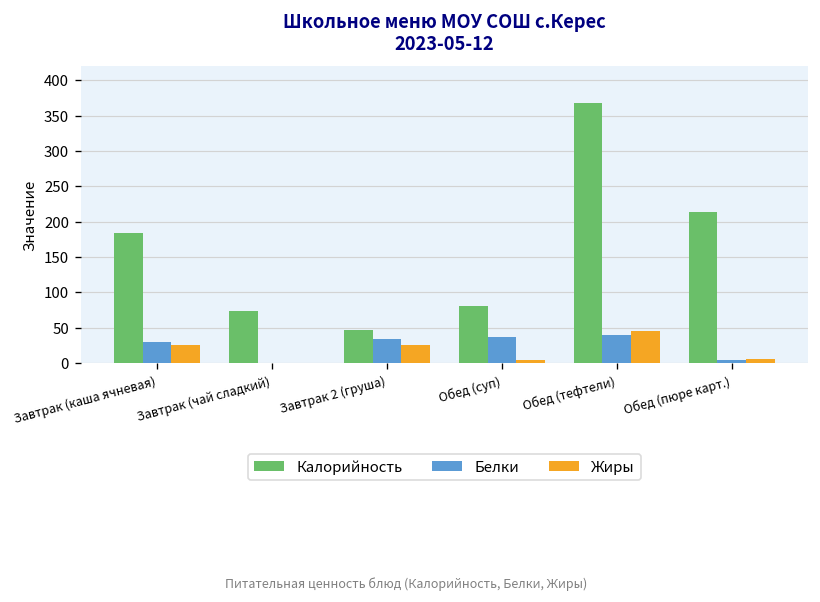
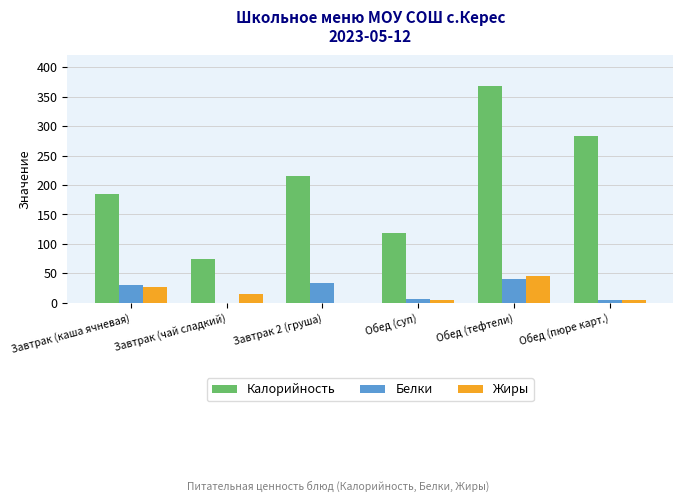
Жиры, Завтрак (чай сладкий): 0 -> 20
Калорийность, Завтрак 2 (груша): 50 -> 220
Жиры, Завтрак 2 (груша): 30 -> 0
Калорийность, Обед (суп): 80 -> 120
Белки, Обед (суп): 40 -> 10
Калорийность, Обед (пюре карт.): 210 -> 280
